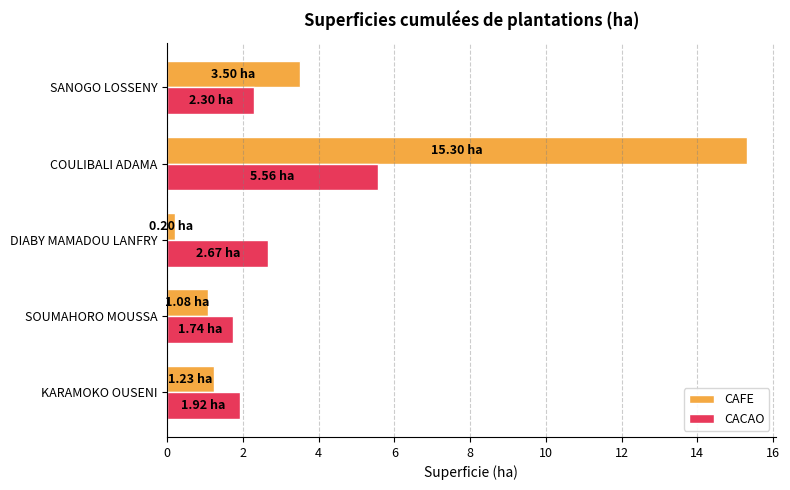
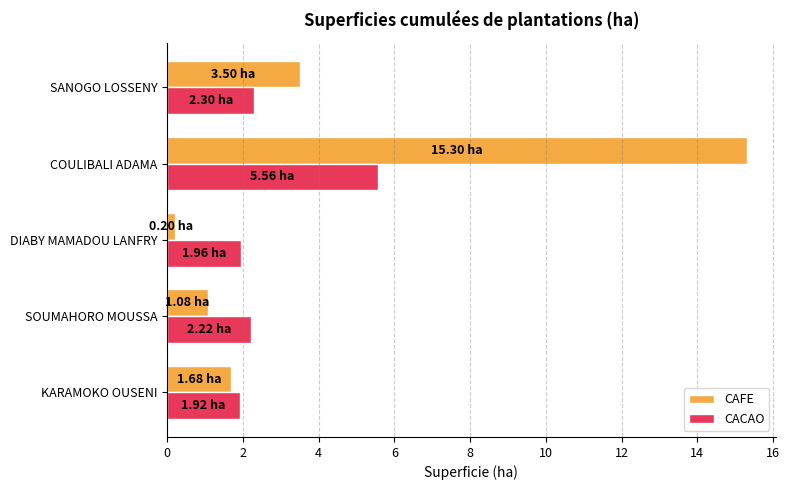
CACAO, DIABY MAMADOU LANFRY: 2.67 -> 1.96
CACAO, SOUMAHORO MOUSSA: 1.74 -> 2.22
CAFE, KARAMOKO OUSENI: 1.23 -> 1.68
